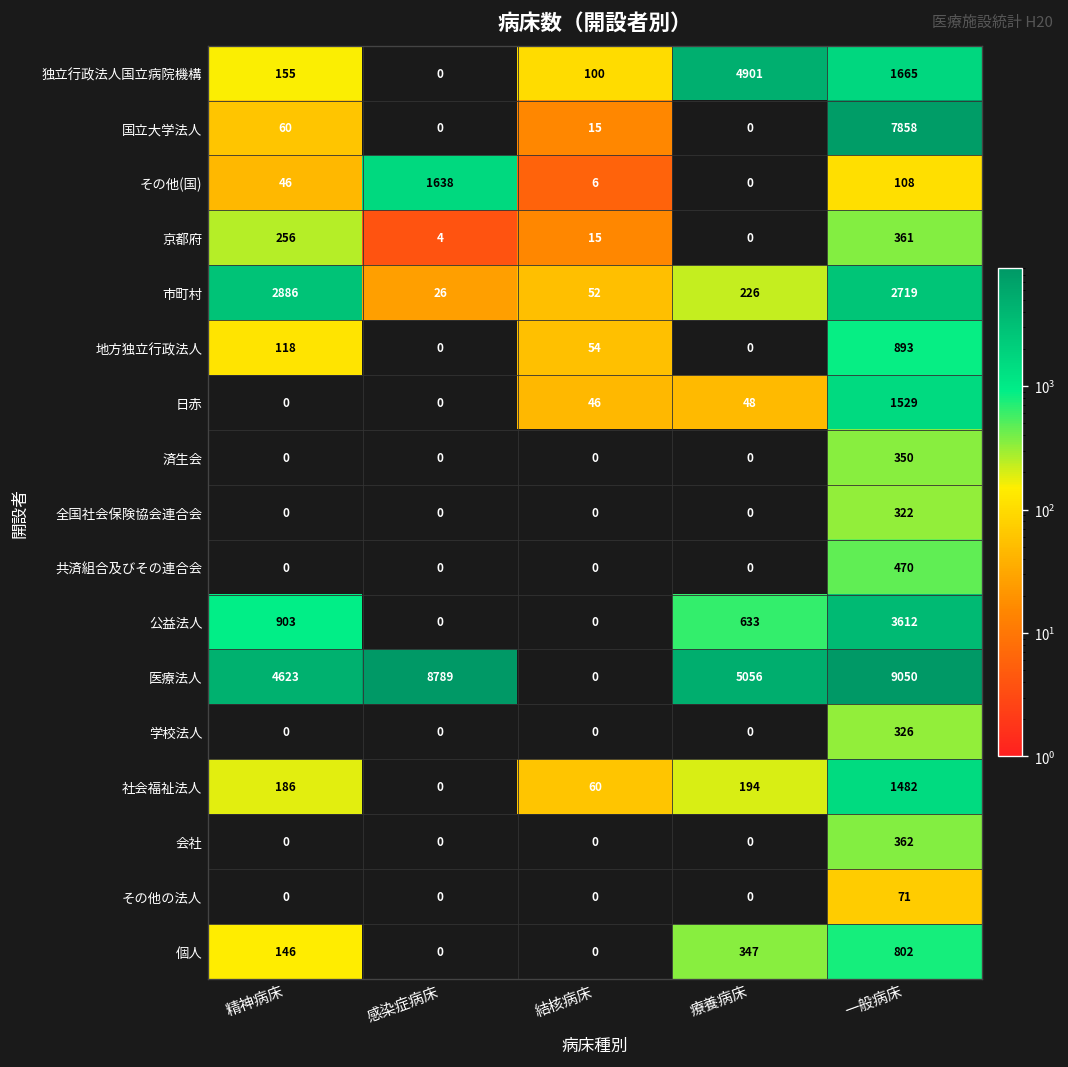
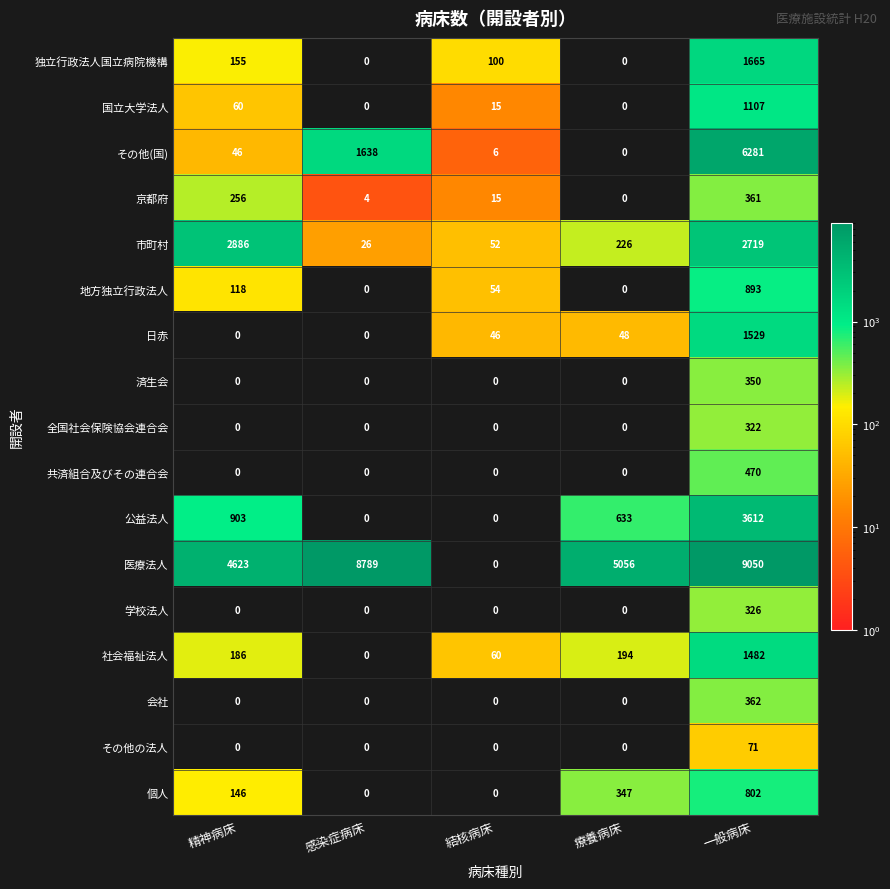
独立行政法人国立病院機構, 療養病床: 4901 -> 0
国立大学法人, 一般病床: 7858 -> 1107
その他(国), 一般病床: 108 -> 6281
